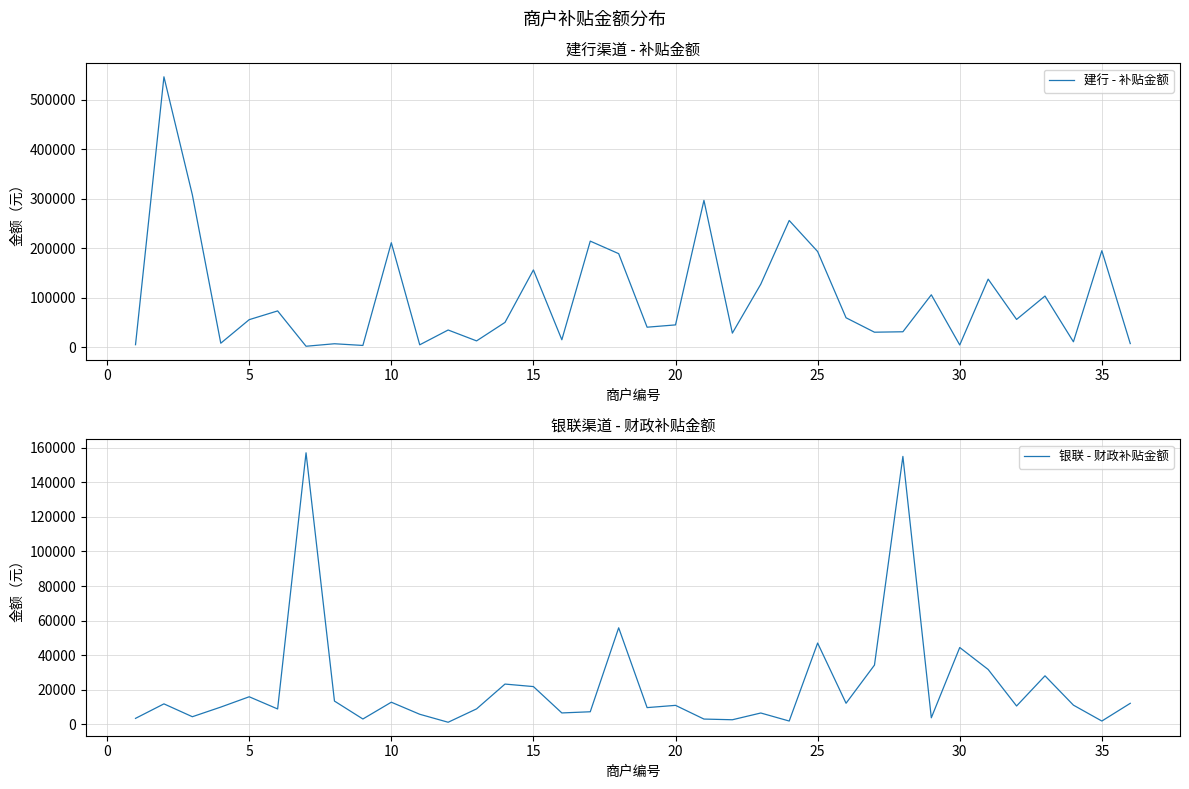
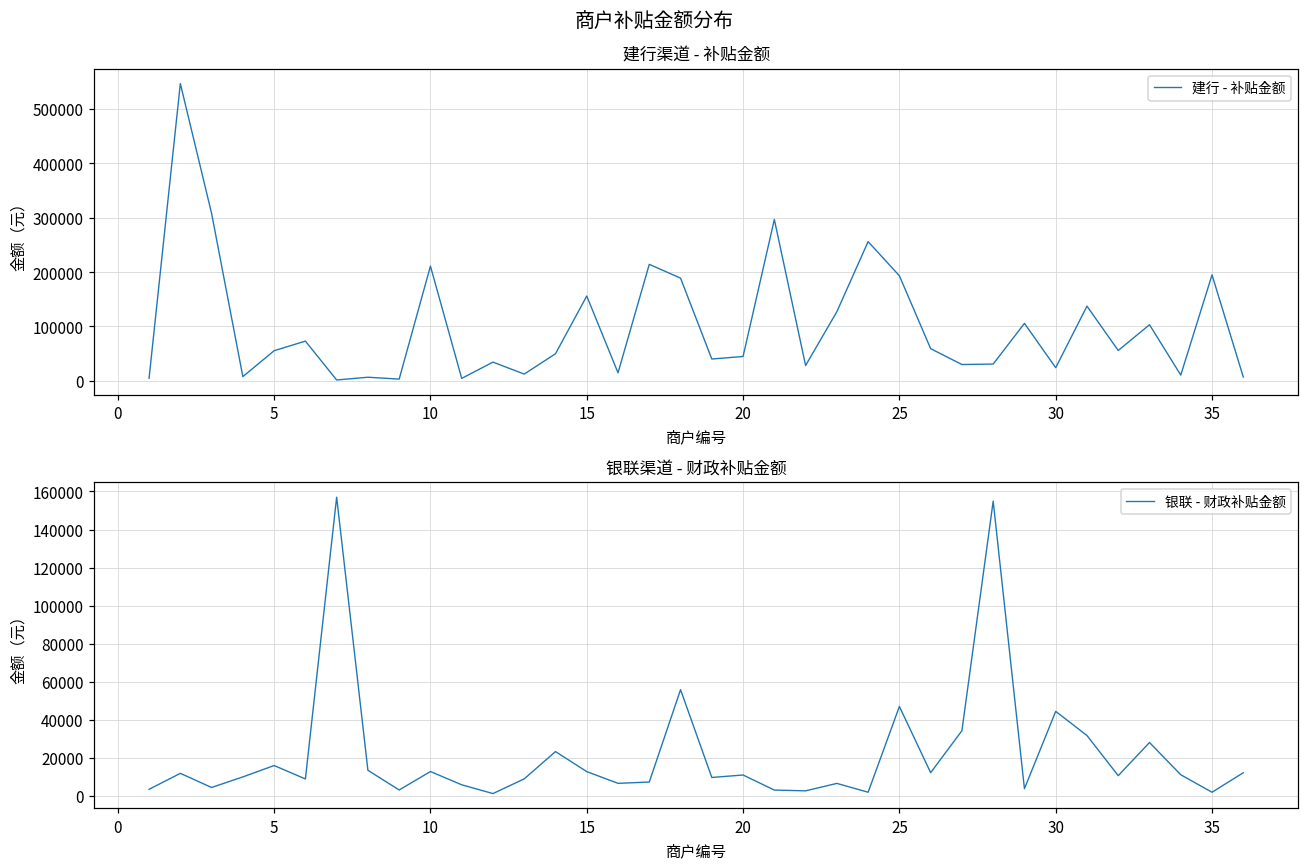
建行渠道 - 补贴金额, 30: 0 -> 20000
银联渠道 - 财政补贴金额, 15: 22000 -> 13000
